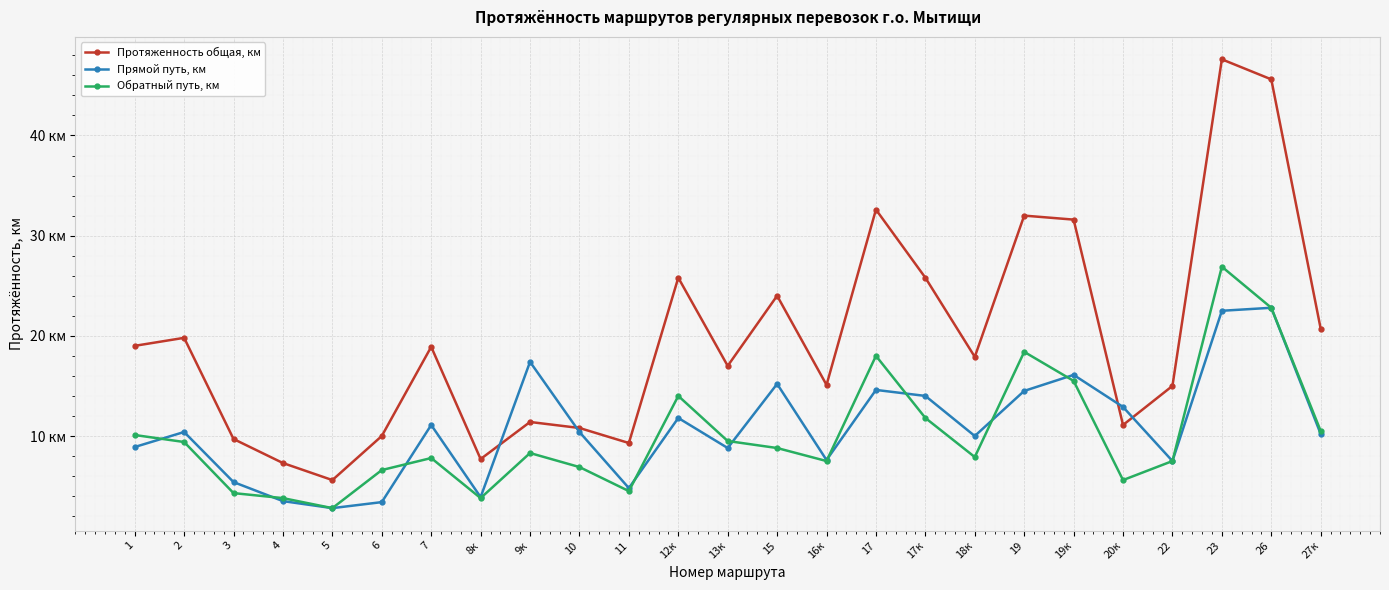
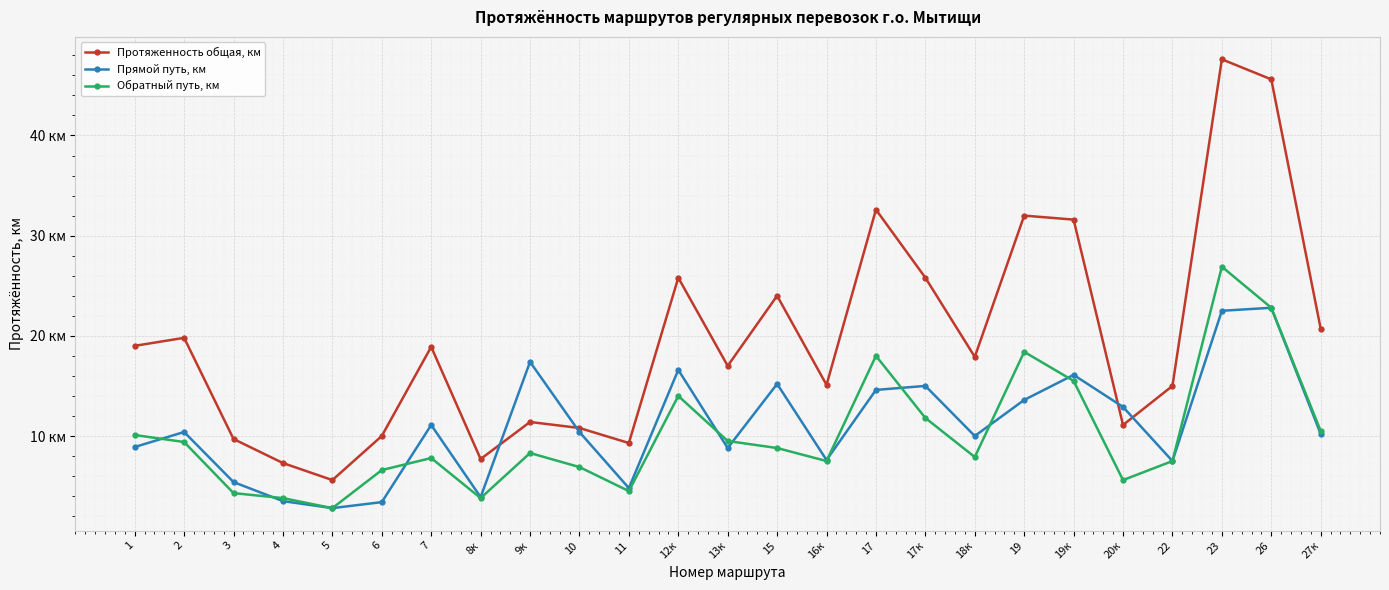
Прямой путь, км, 12к: 11.8 км -> 16.6 км
Прямой путь, км, 17к: 14 км -> 15 км
Прямой путь, км, 19: 14.5 км -> 13.6 км
